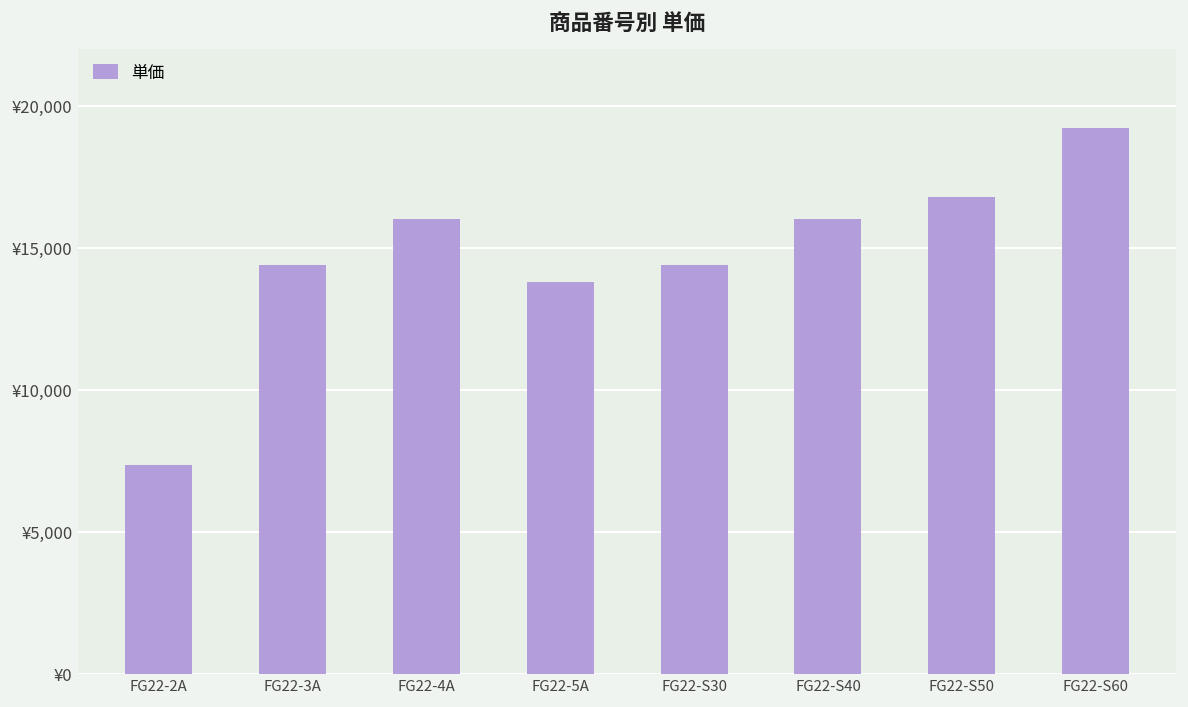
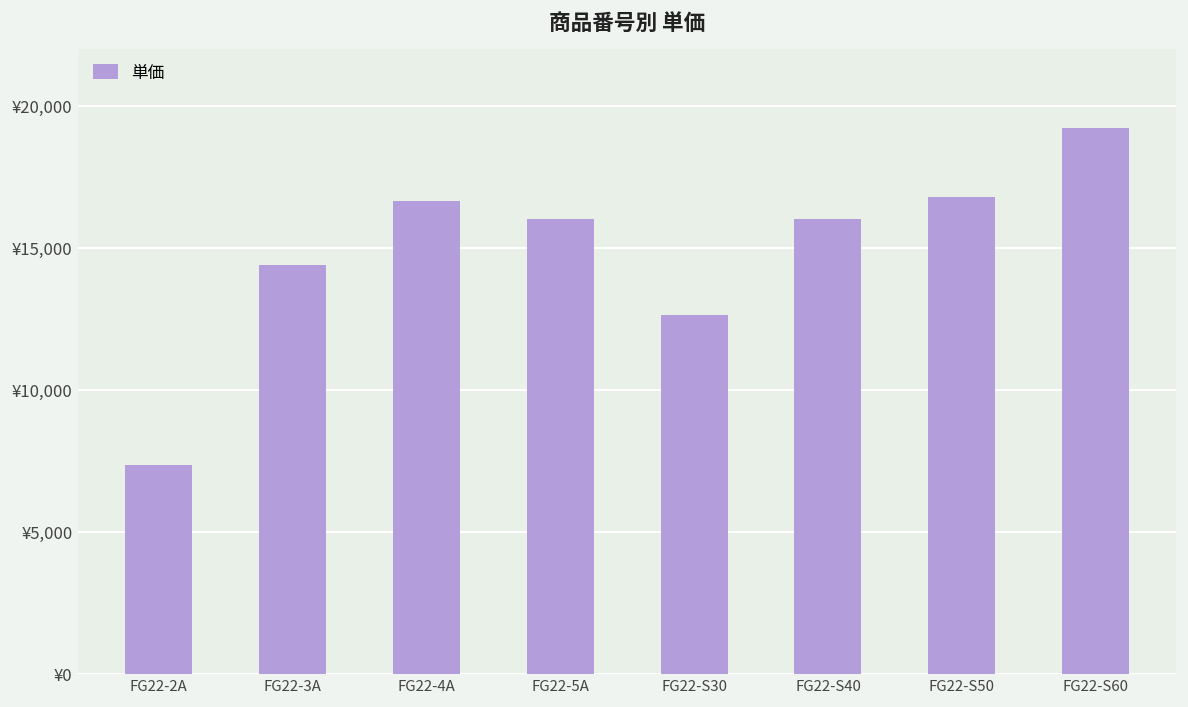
FG22-4A: ¥16,000 -> ¥16,600
FG22-5A: ¥13,800 -> ¥16,000
FG22-S30: ¥14,400 -> ¥12,600
